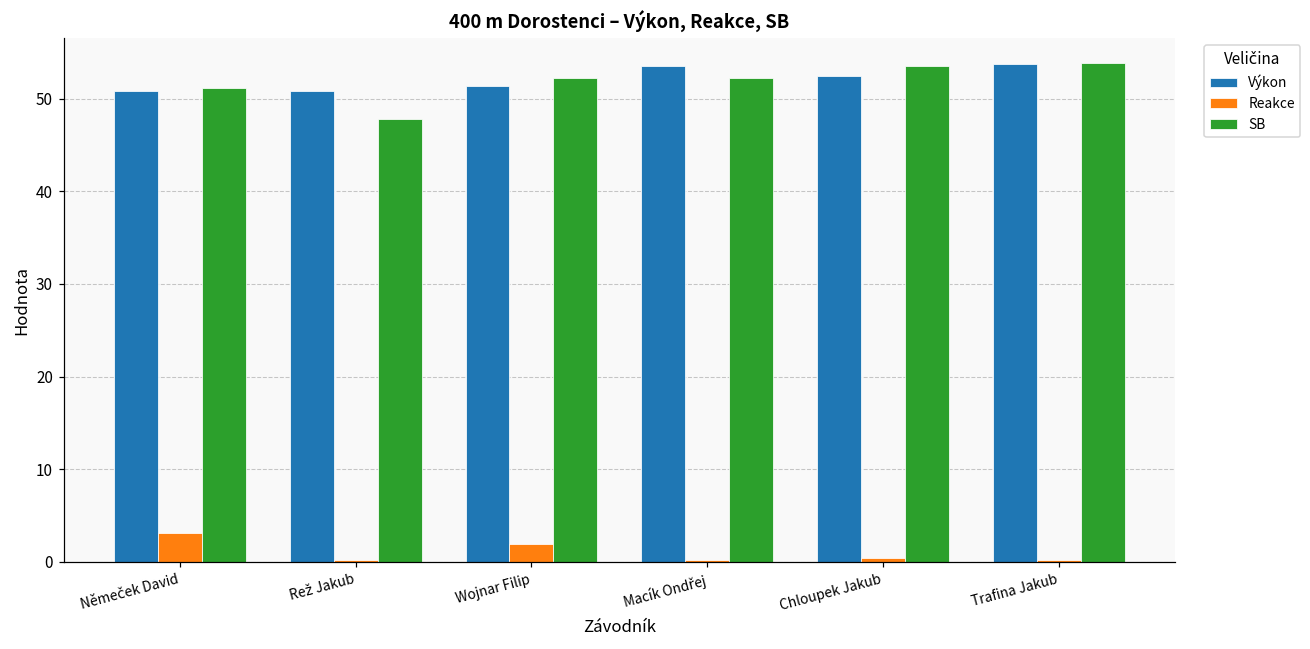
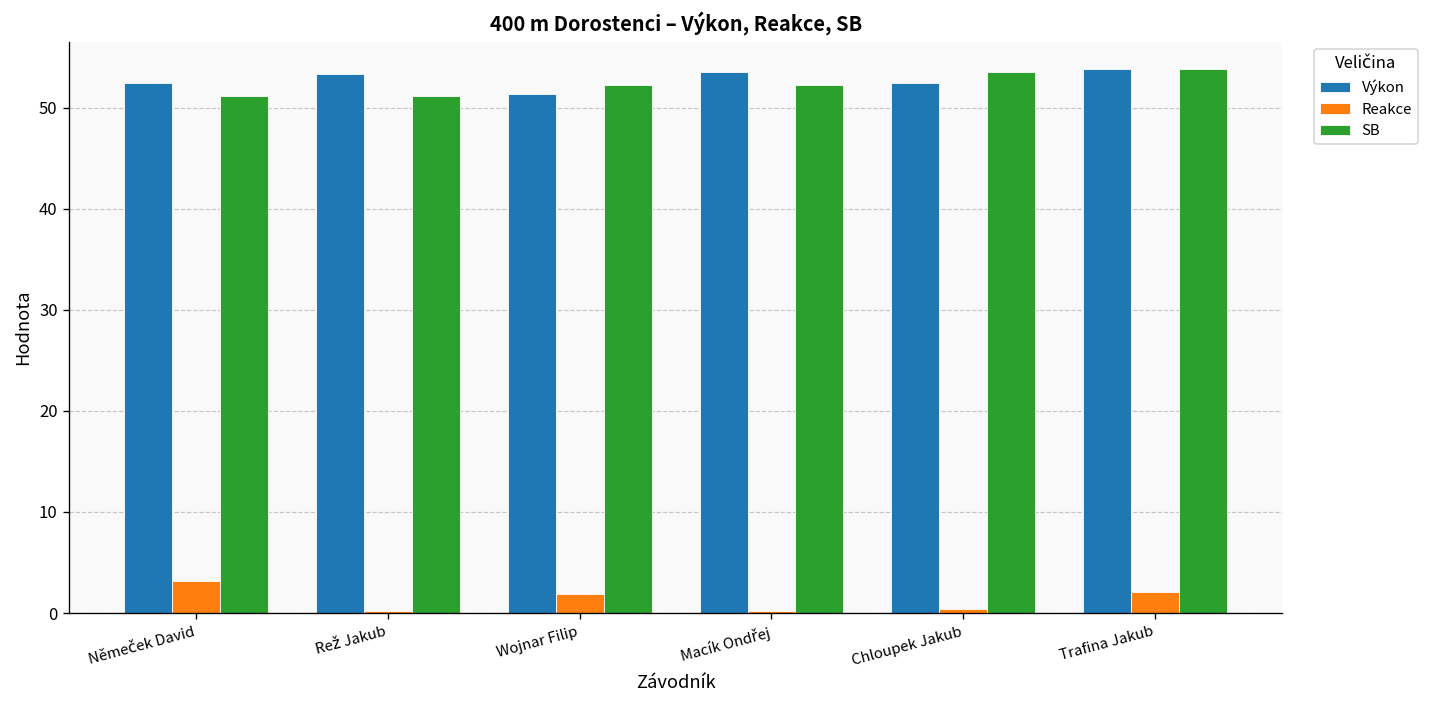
Výkon, Němeček David: 51 -> 52
Výkon, Rež Jakub: 51 -> 53
SB, Rež Jakub: 48 -> 51
Reakce, Trafina Jakub: 0 -> 2
